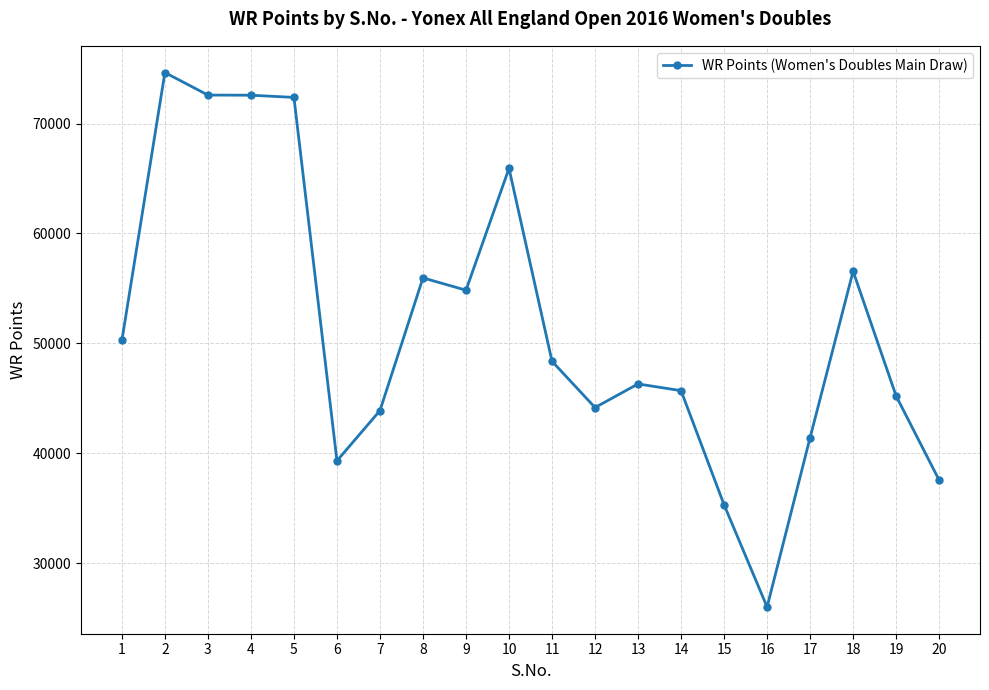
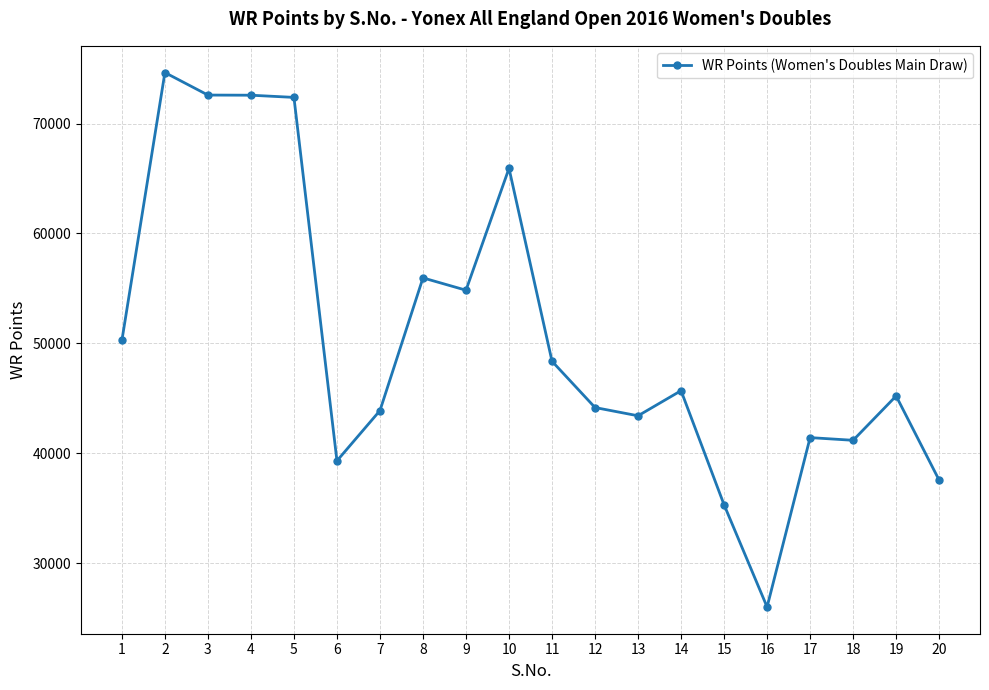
13: 46300 -> 43400
18: 56600 -> 41200
